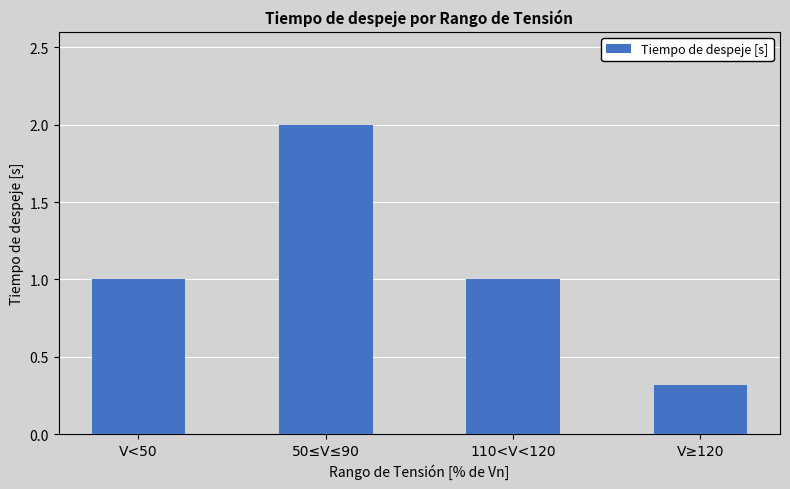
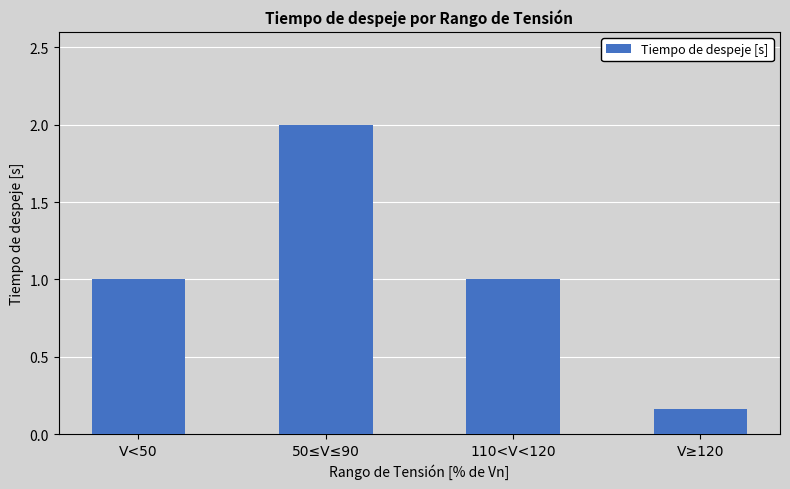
V≥120: 0.32 -> 0.16
